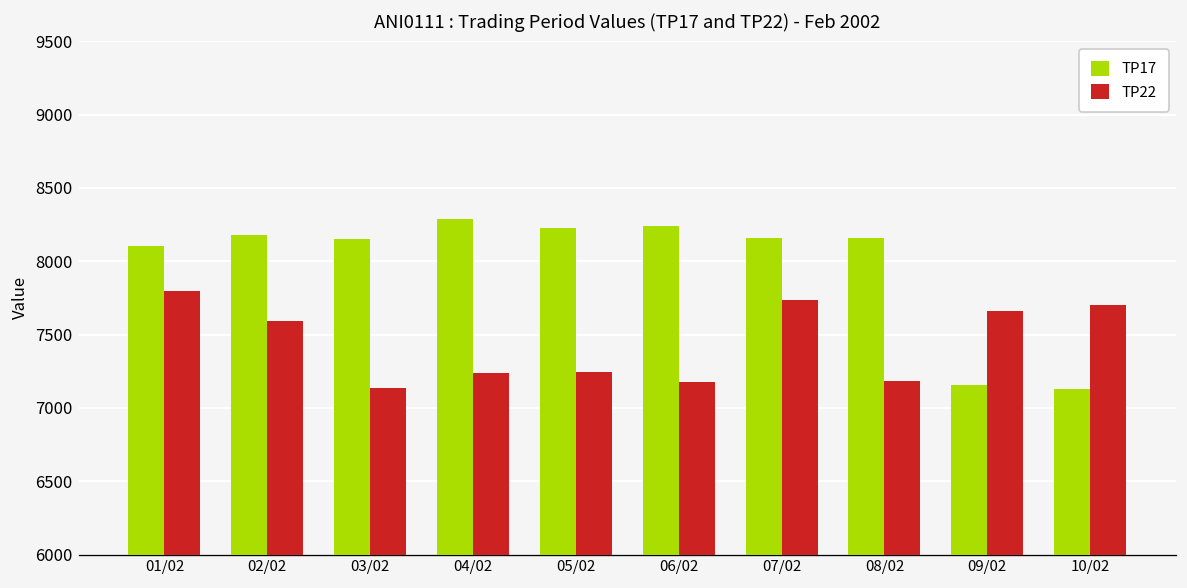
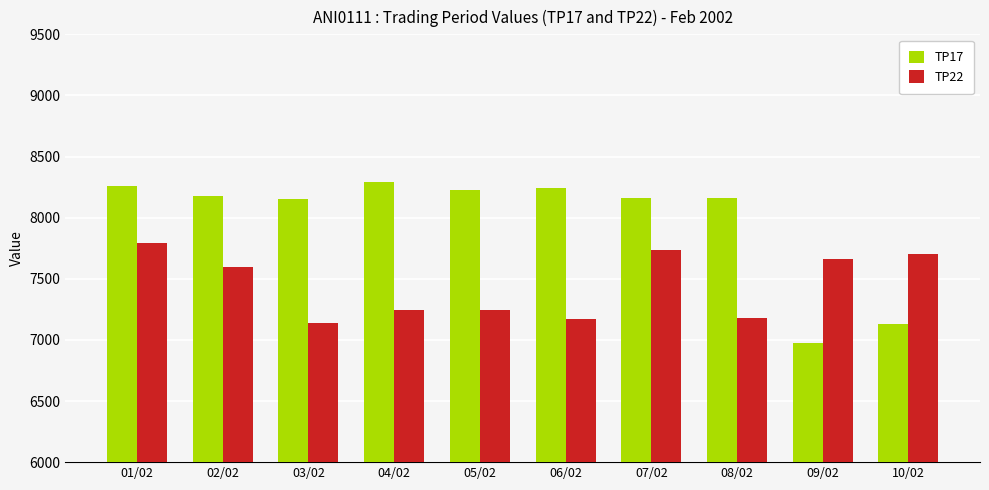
TP17, 01/02: 8100 -> 8260
TP17, 09/02: 7150 -> 6970
